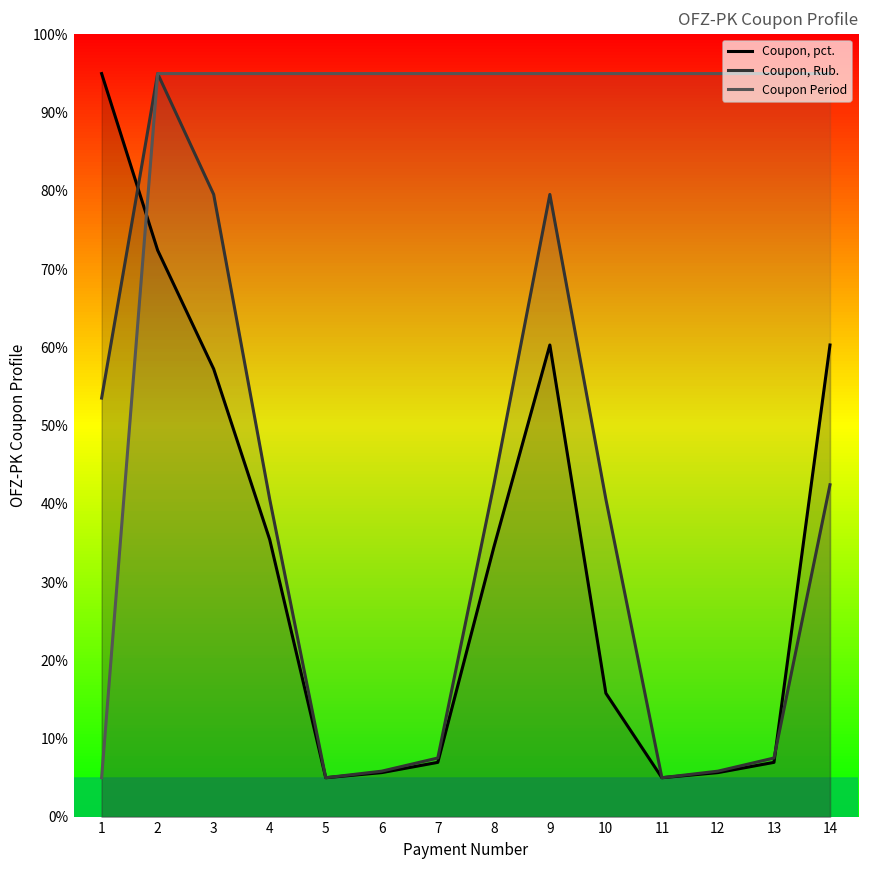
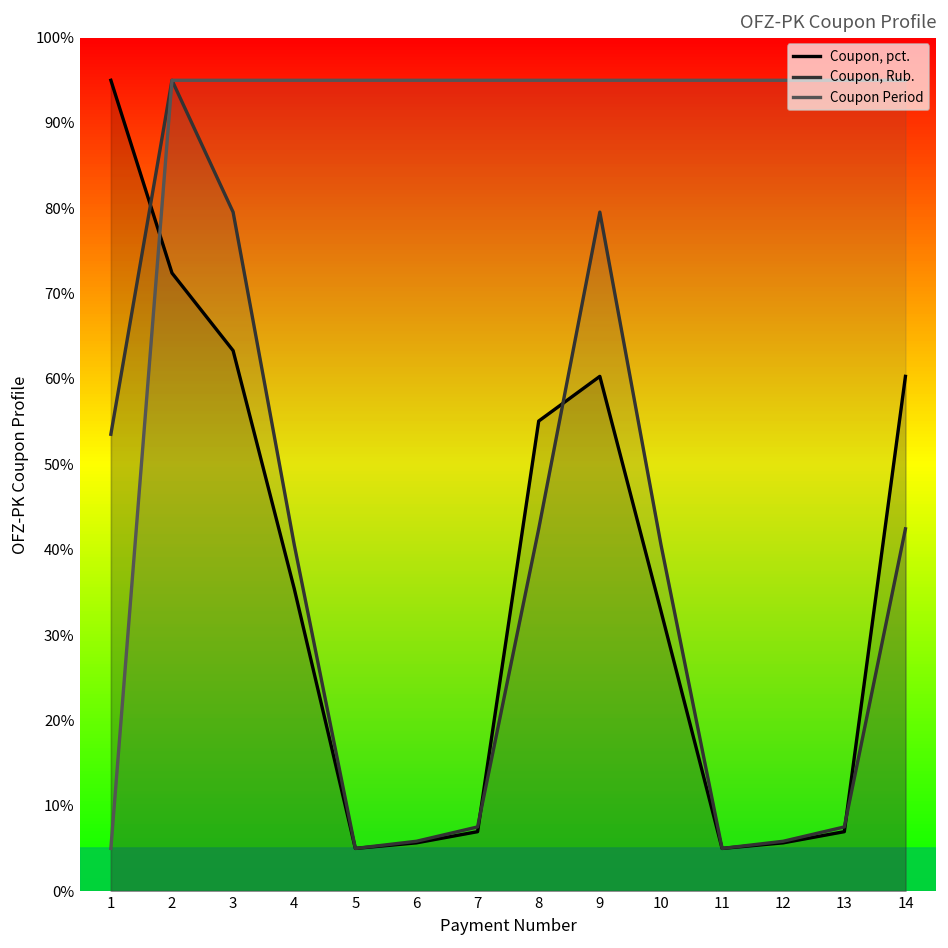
Coupon, pct., 3: 57% -> 63%
Coupon, pct., 8: 34% -> 55%
Coupon, pct., 10: 16% -> 33%
